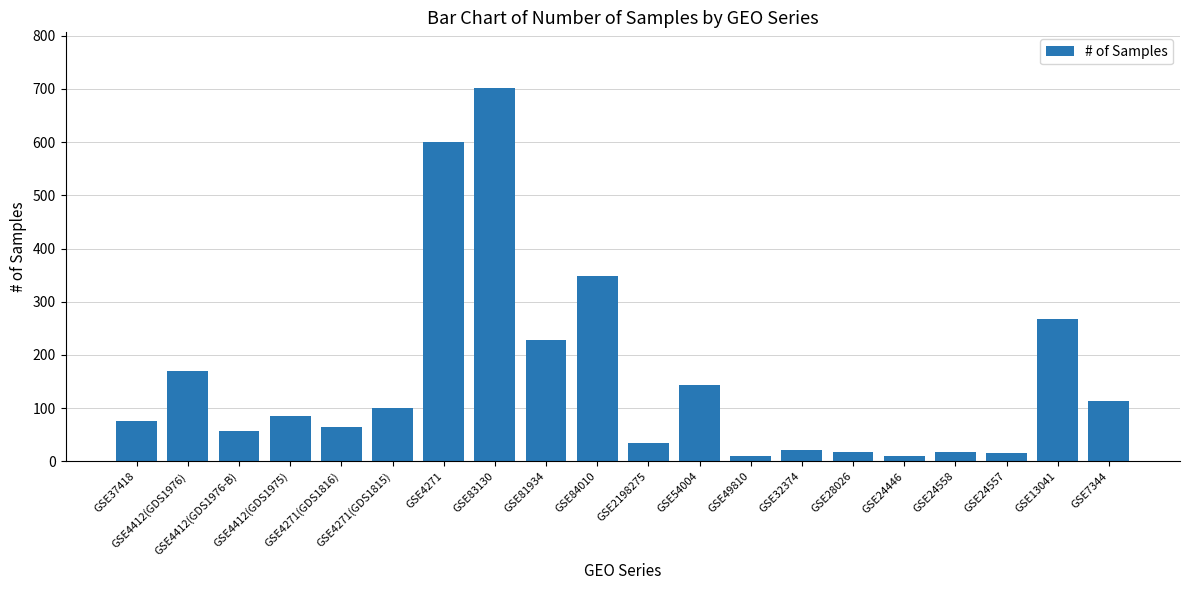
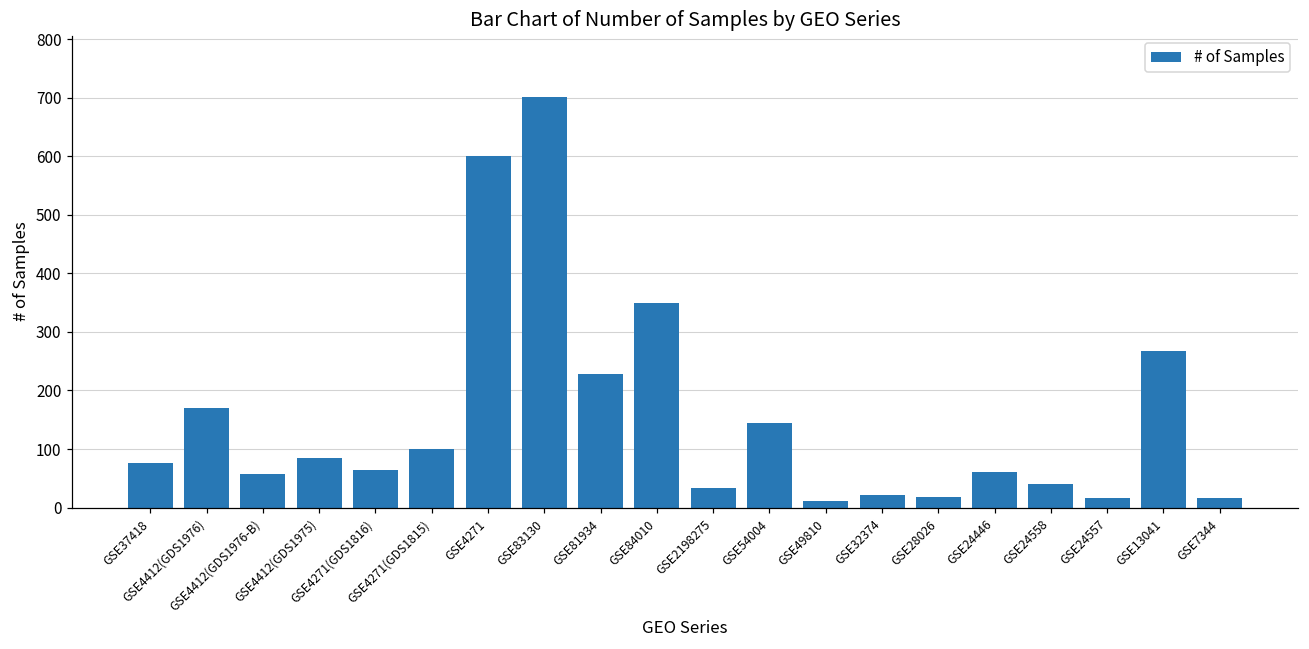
GSE24446: 10 -> 60
GSE24558: 20 -> 40
GSE7344: 110 -> 20
